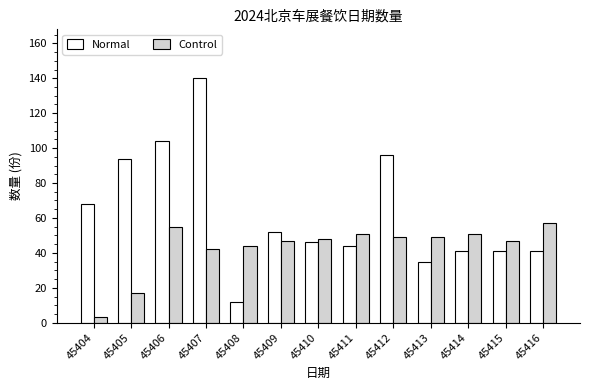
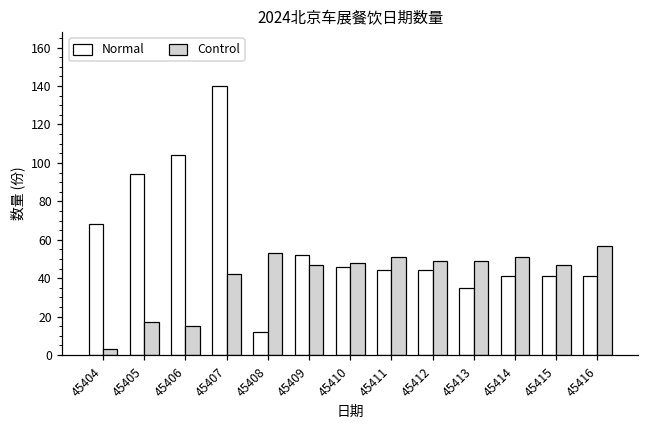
Control, 45406: 55 -> 15
Control, 45408: 44 -> 53
Normal, 45412: 96 -> 44
